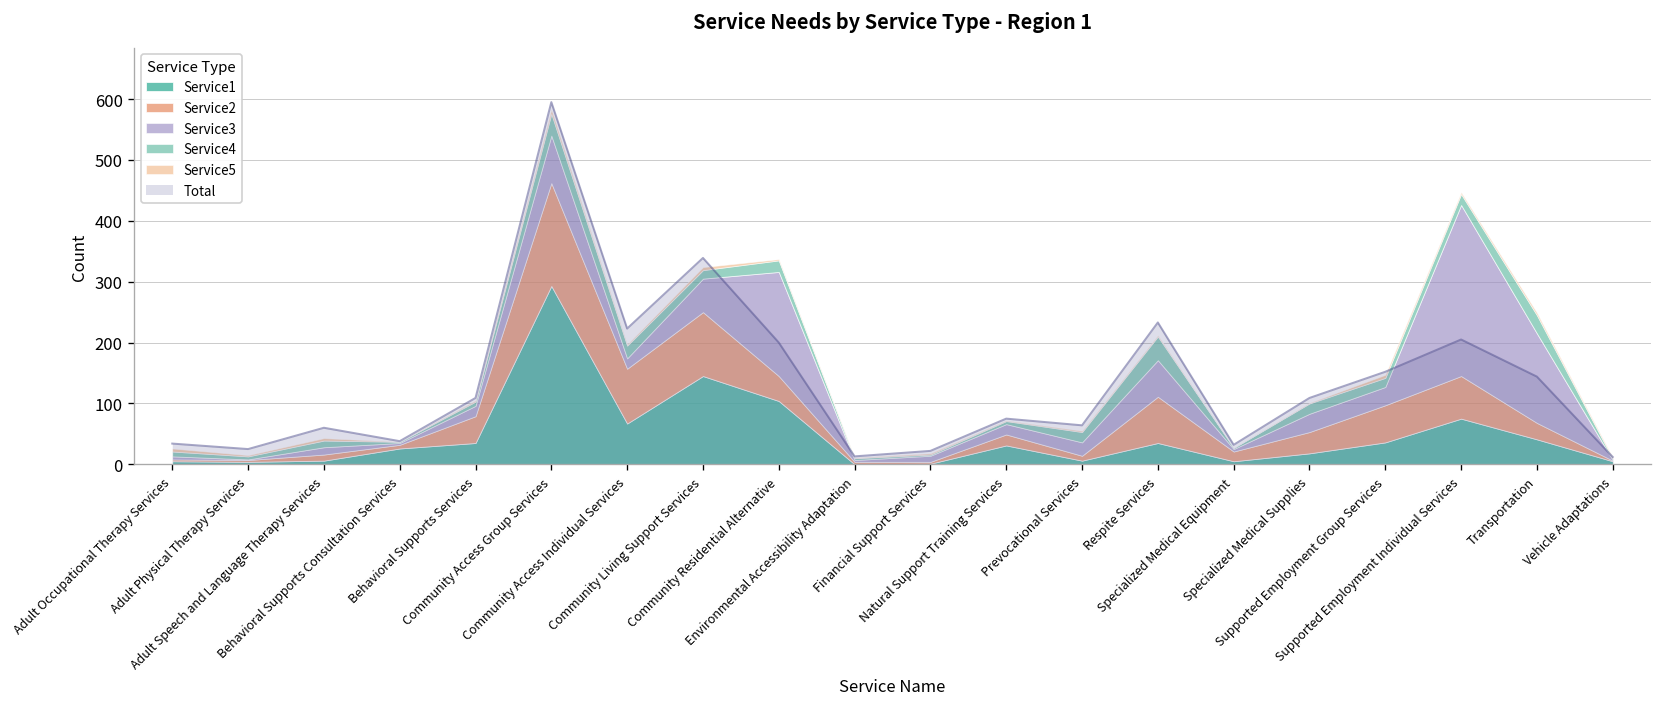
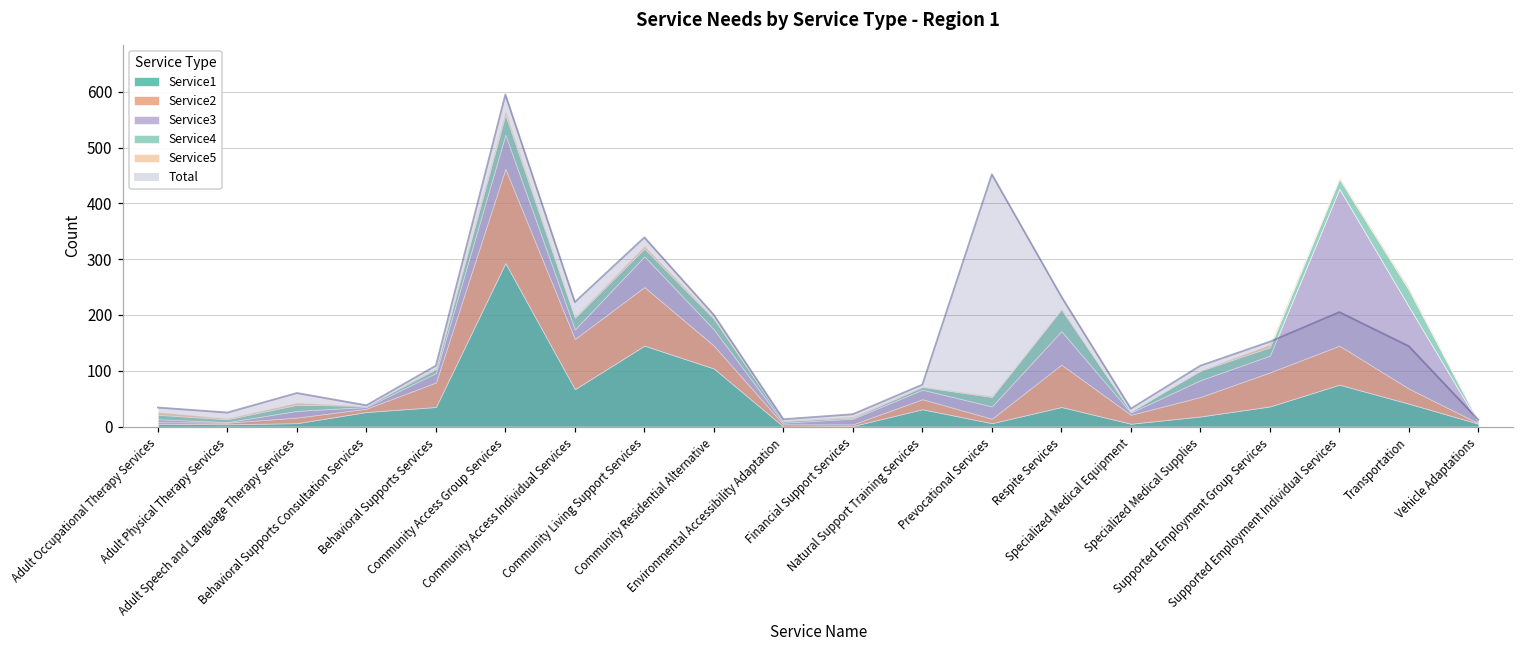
Service3, Community Access Group Services: 80 -> 60
Service3, Community Residential Alternative: 170 -> 30
Total, Prevocational Services: 60 -> 450
